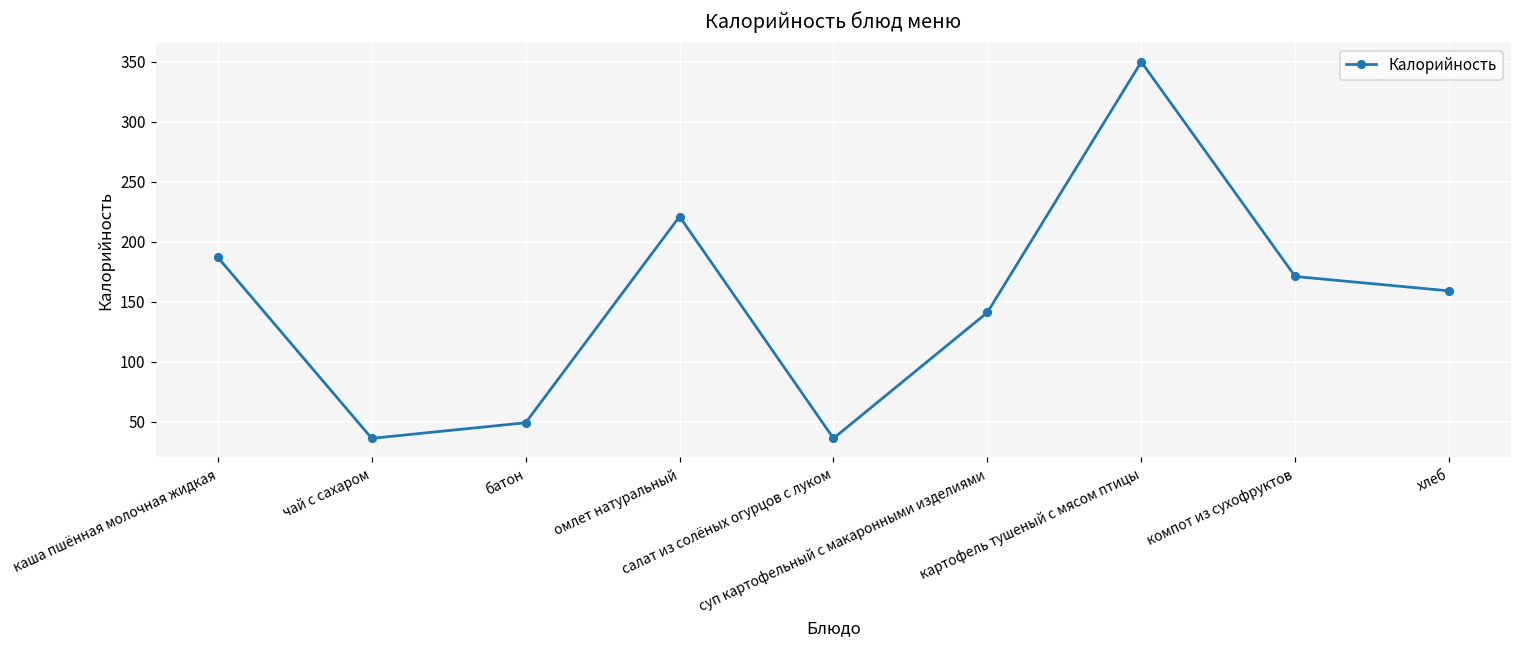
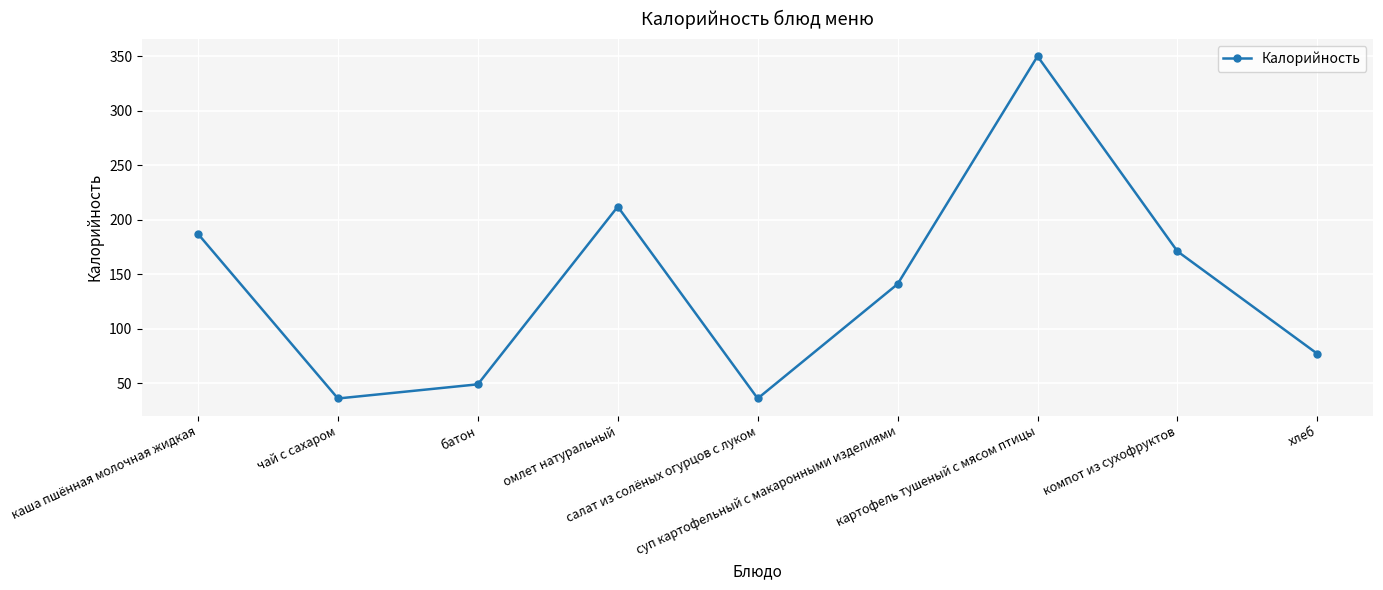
омлет натуральный: 221 -> 212
хлеб: 159 -> 77
